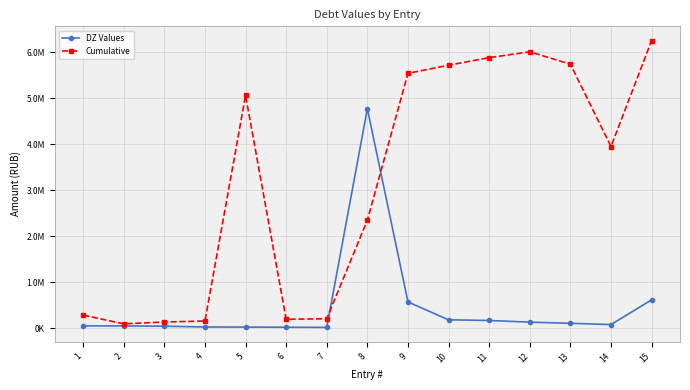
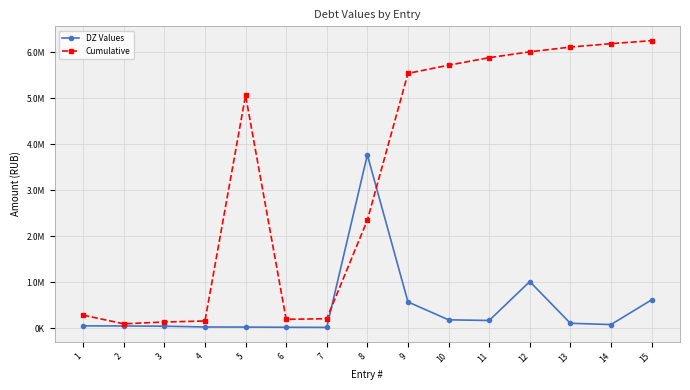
DZ Values, 8: 4800000 -> 3800000
DZ Values, 12: 100000 -> 1000000
Cumulative, 13: 5700000 -> 6100000
Cumulative, 14: 4000000 -> 6200000
